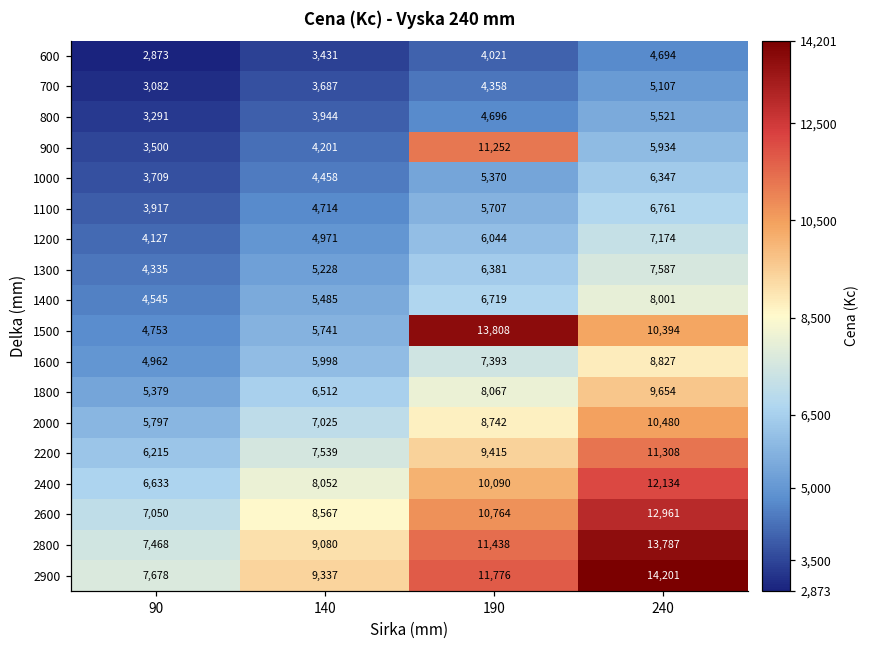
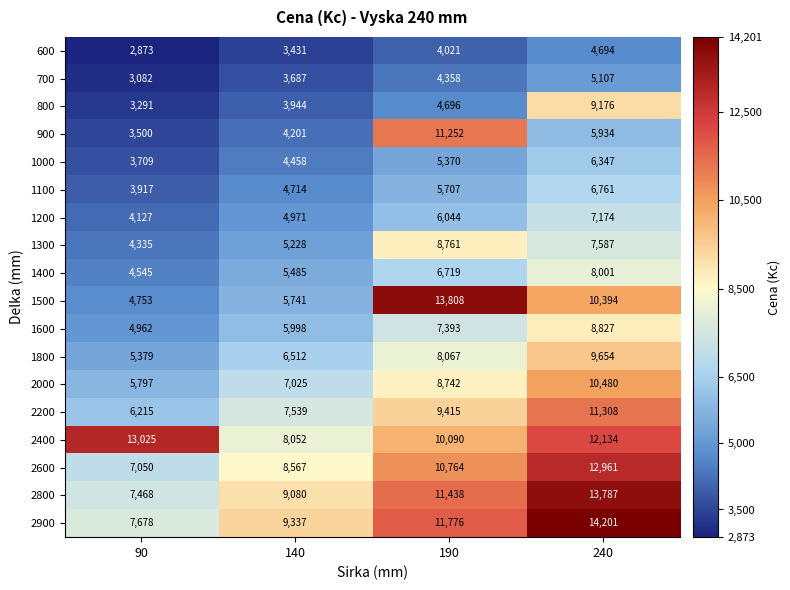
800, 240: 5,521 -> 9,176
1300, 190: 6,381 -> 8,761
2400, 90: 6,633 -> 13,025
